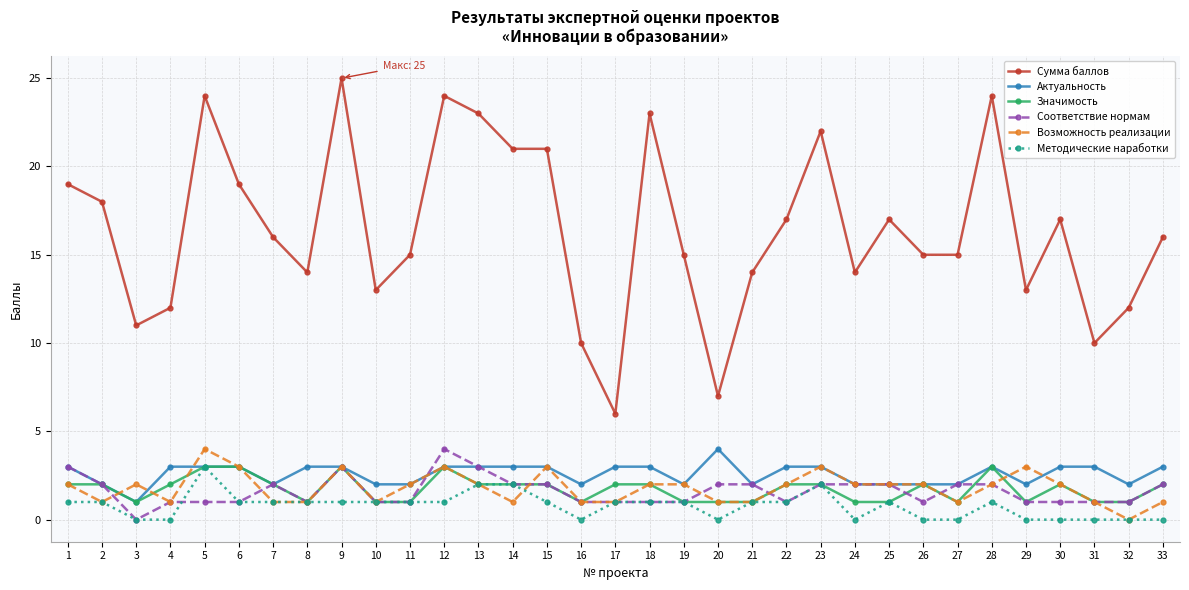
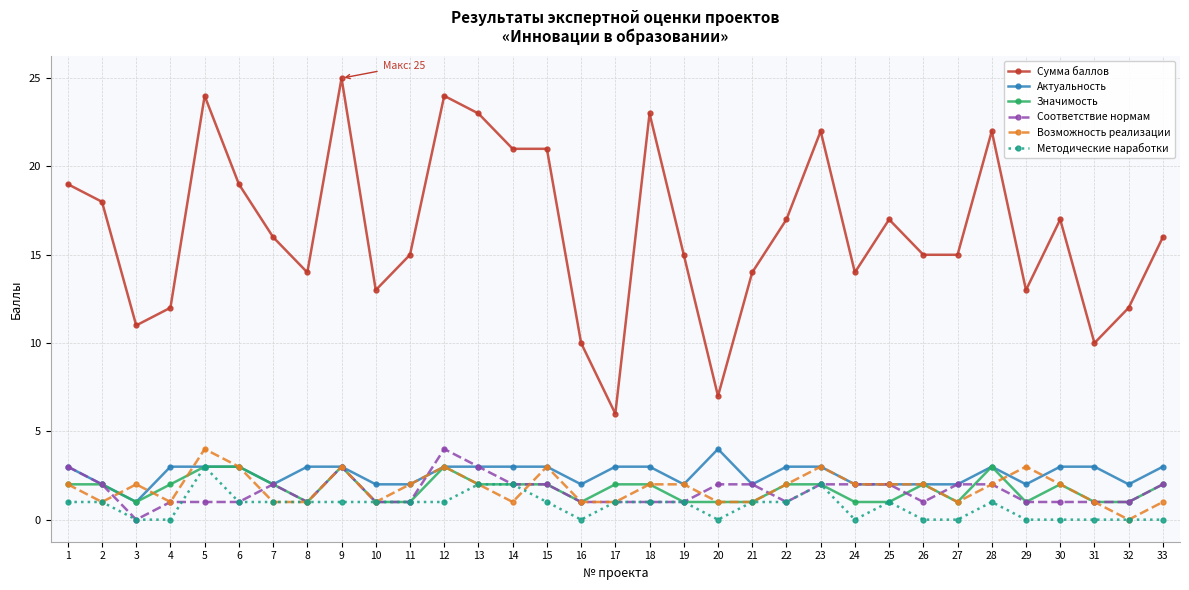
Сумма баллов, 28: 24 -> 22
